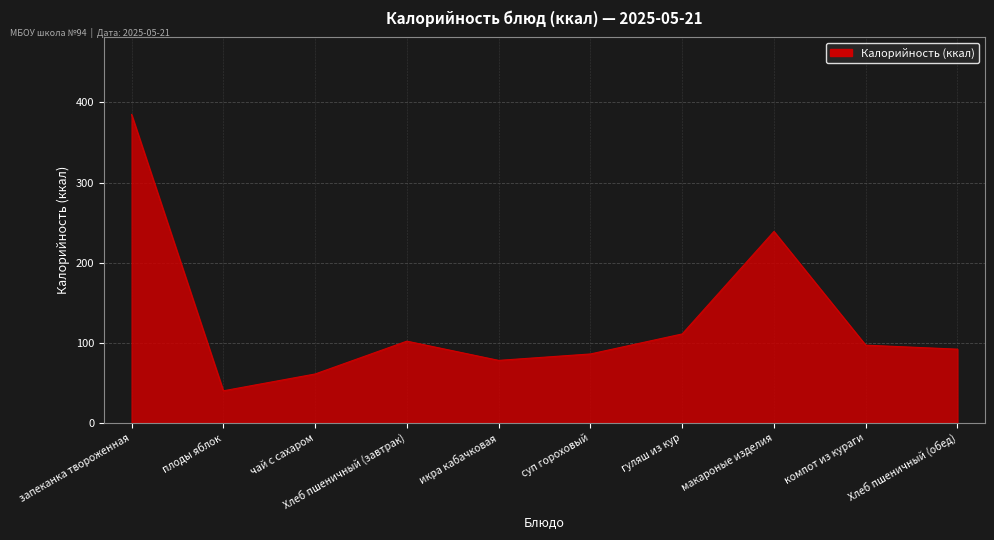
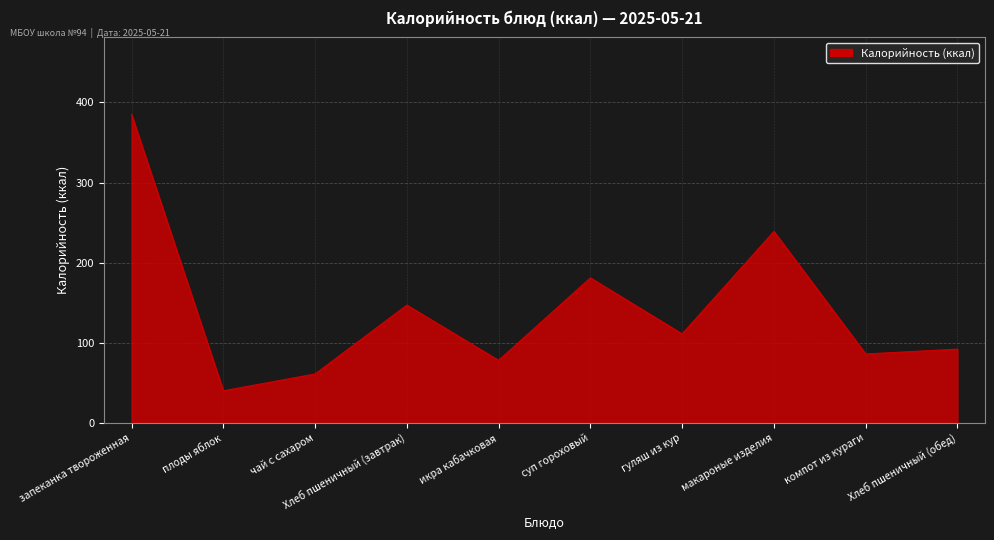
Хлеб пшеничный (завтрак): 100 -> 150
суп гороховый: 90 -> 180
компот из кураги: 100 -> 90
